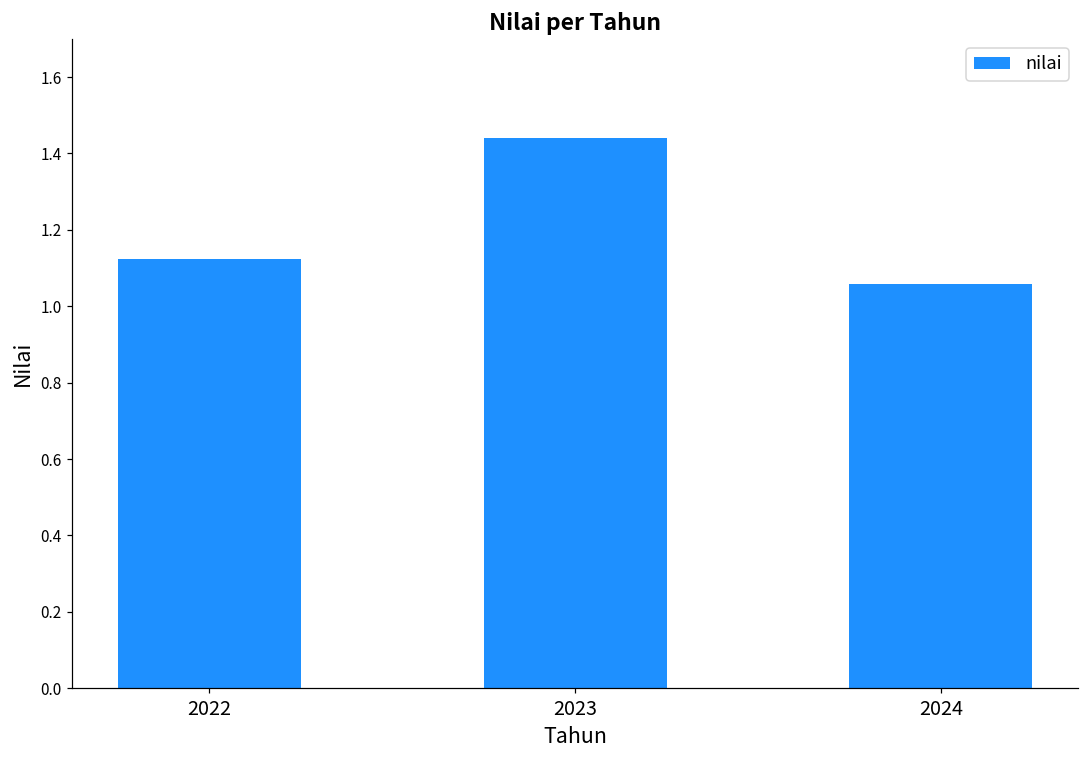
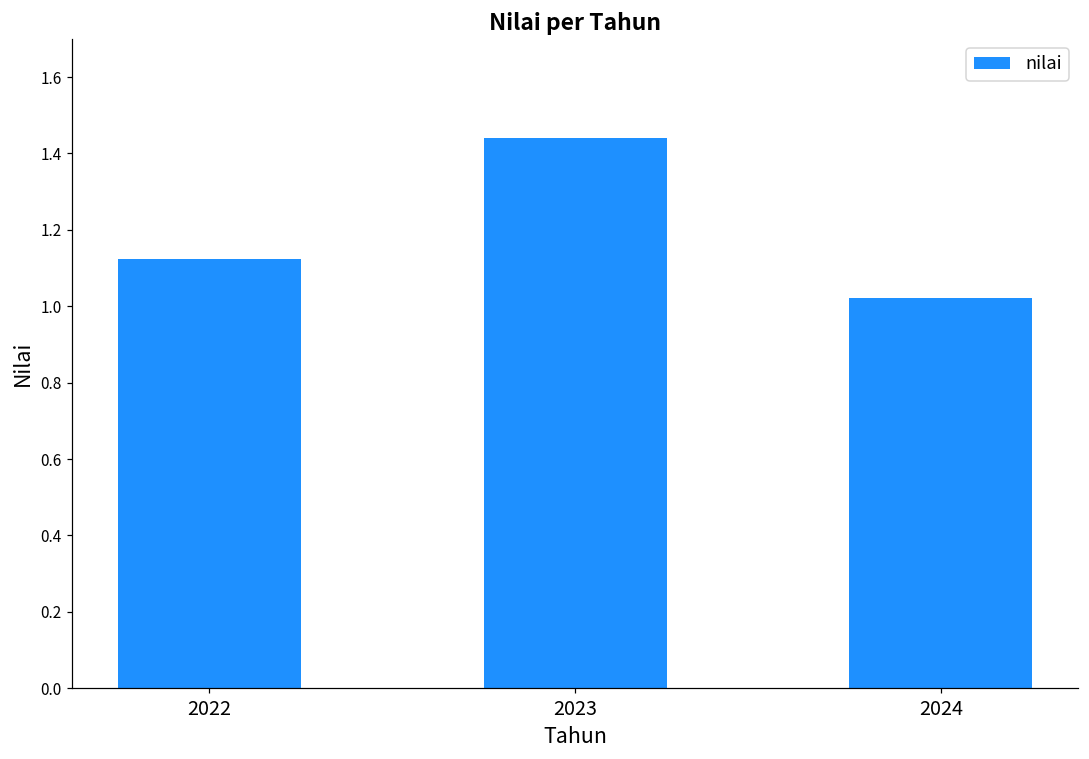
2024: 1.06 -> 1.02
